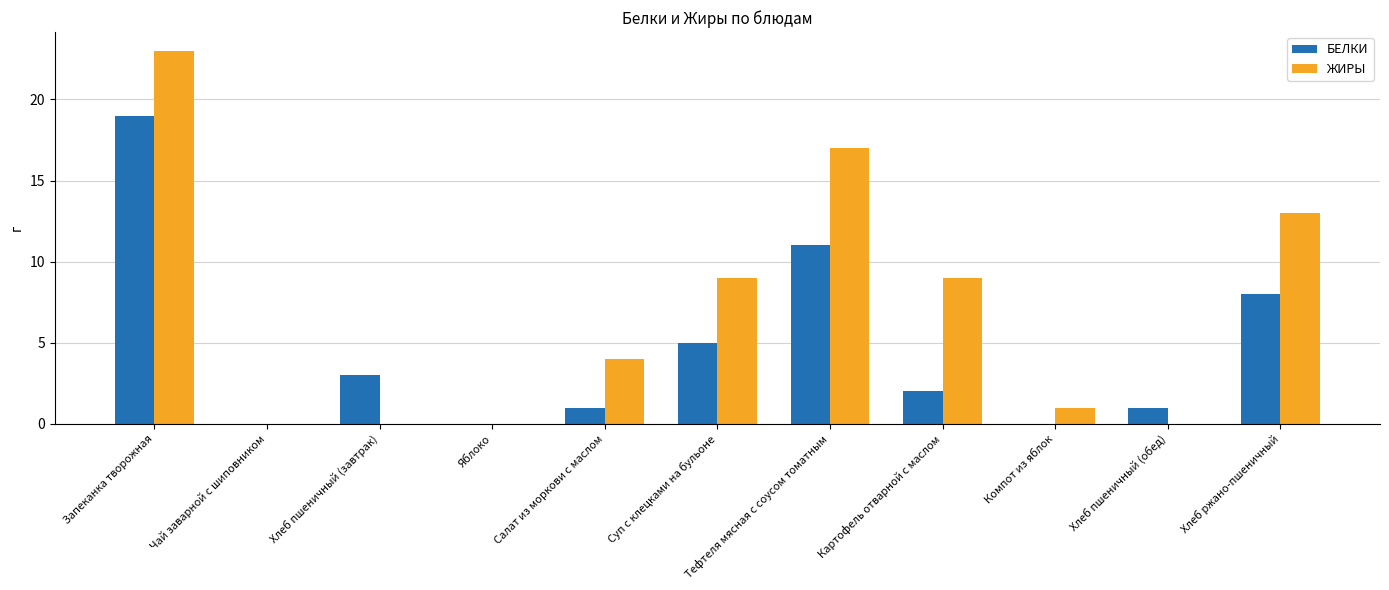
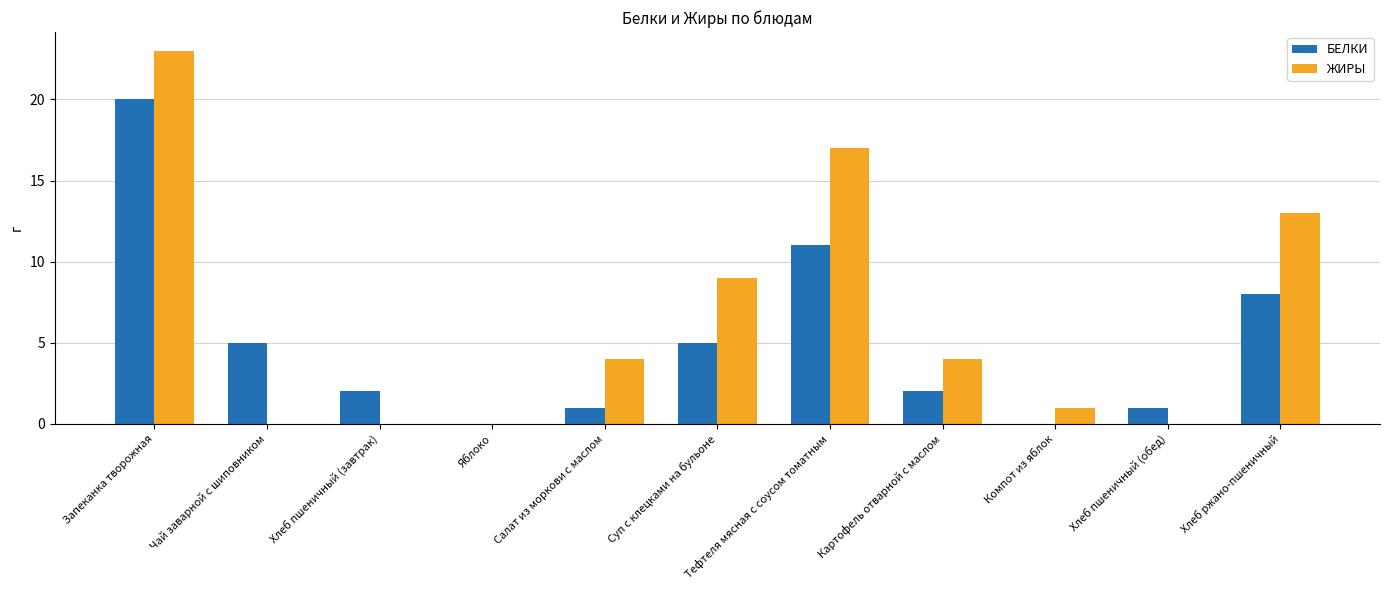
БЕЛКИ, Запеканка творожная: 19 -> 20
БЕЛКИ, Чай заварной с шиповником: 0 -> 5
БЕЛКИ, Хлеб пшеничный (завтрак): 3 -> 2
ЖИРЫ, Картофель отварной с маслом: 9 -> 4
